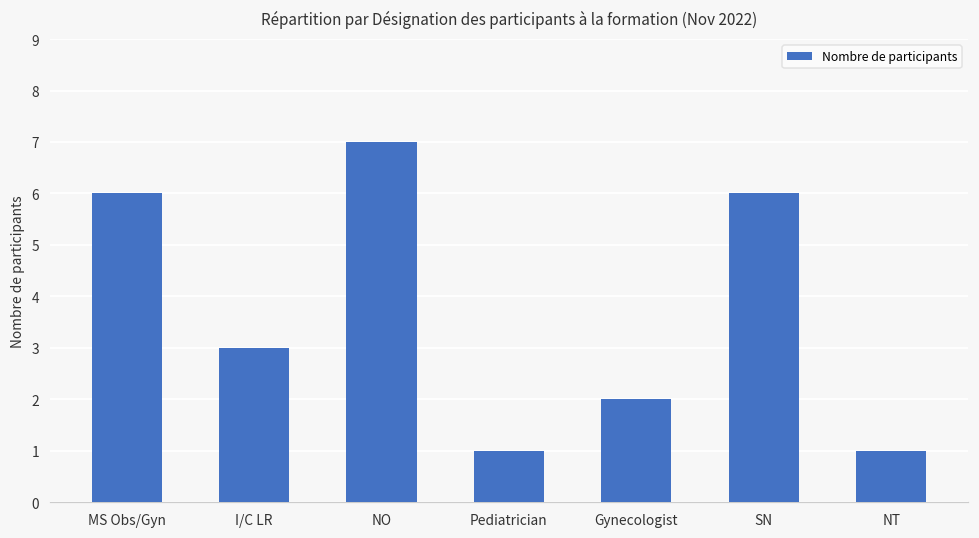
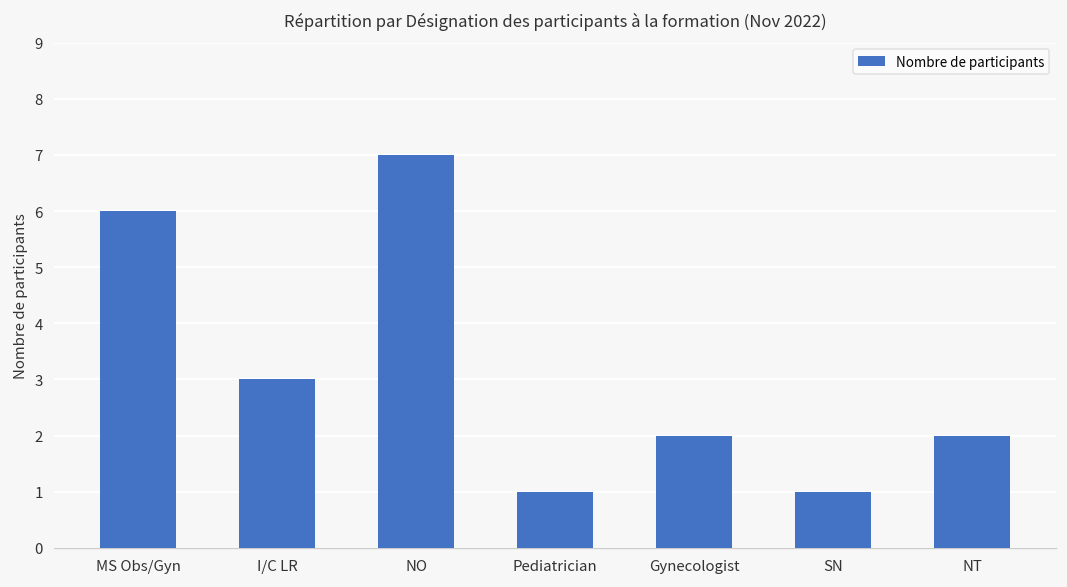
SN: 6 -> 1
NT: 1 -> 2
